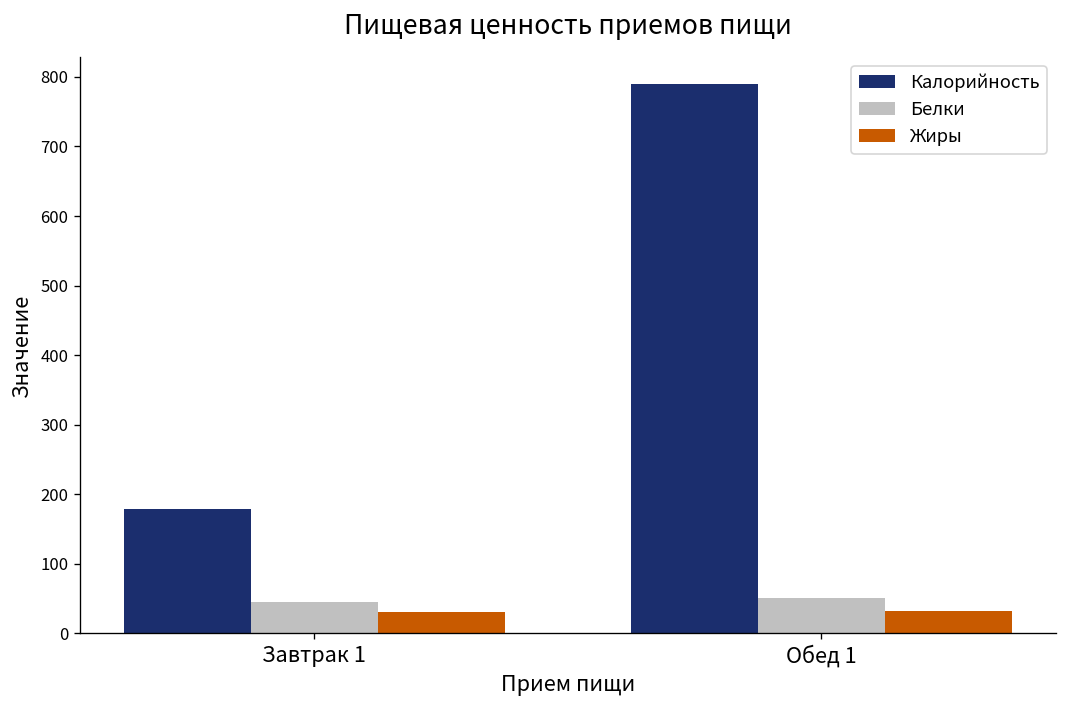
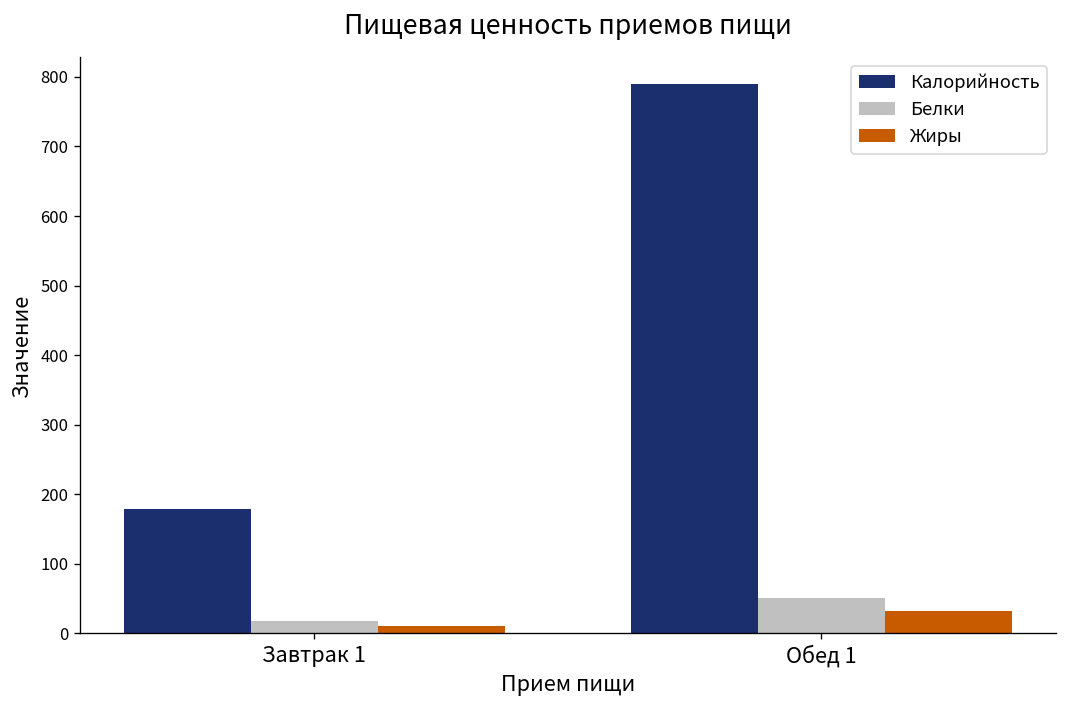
Белки, Завтрак 1: 50 -> 20
Жиры, Завтрак 1: 30 -> 10
